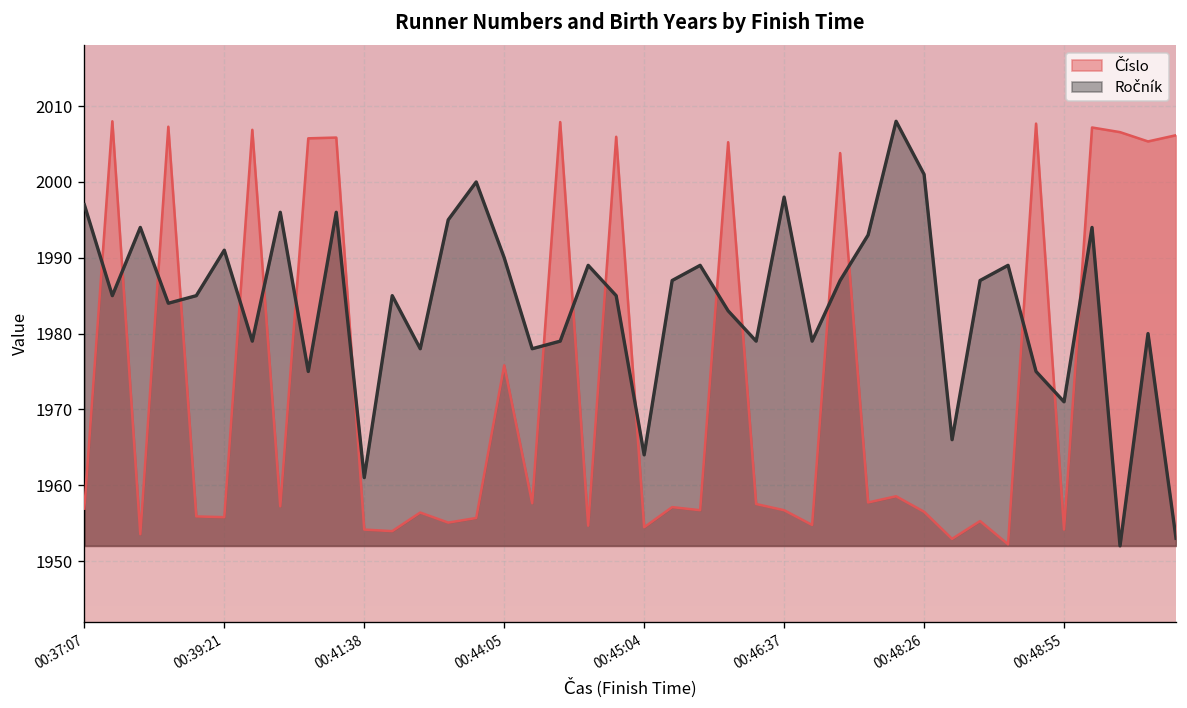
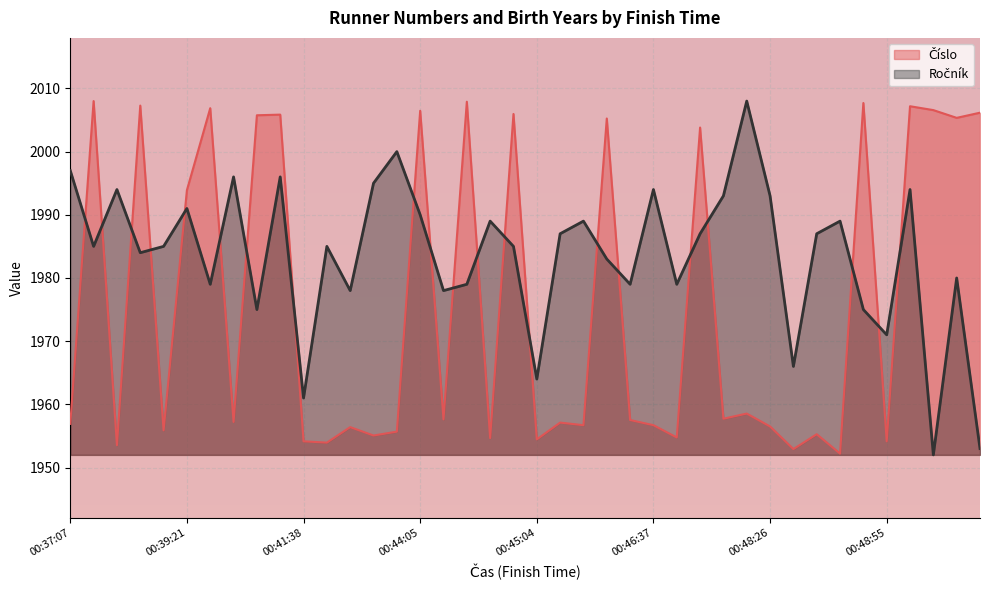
Číslo, 00:39:21: 1956 -> 1994
Číslo, 00:44:05: 1976 -> 2006
Ročník, 00:46:37: 1998 -> 1994
Ročník, 00:48:26: 2001 -> 1993
